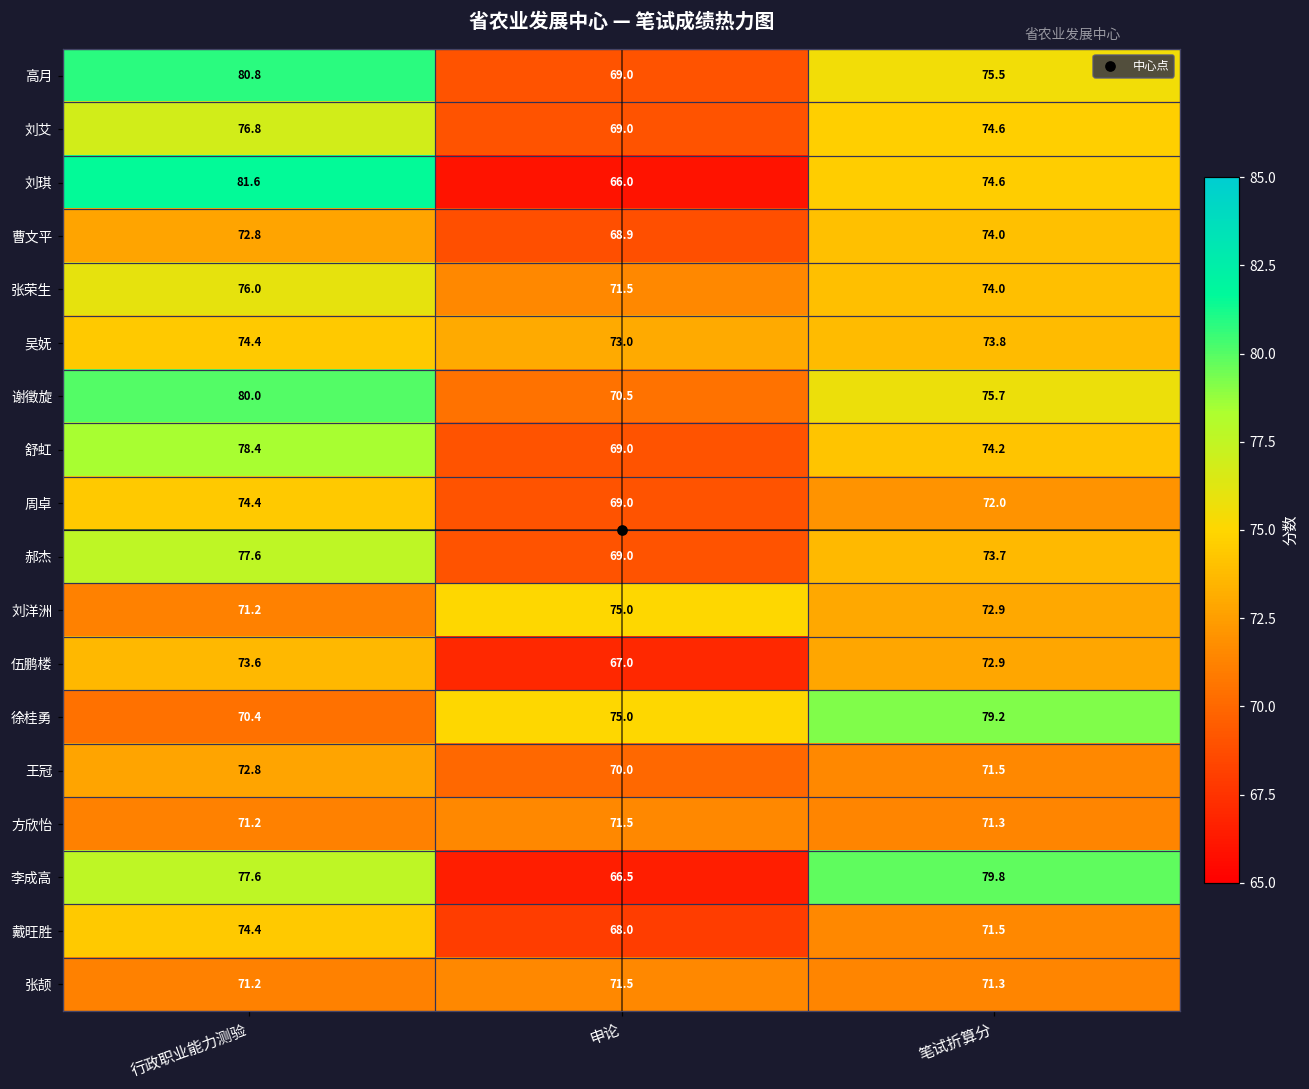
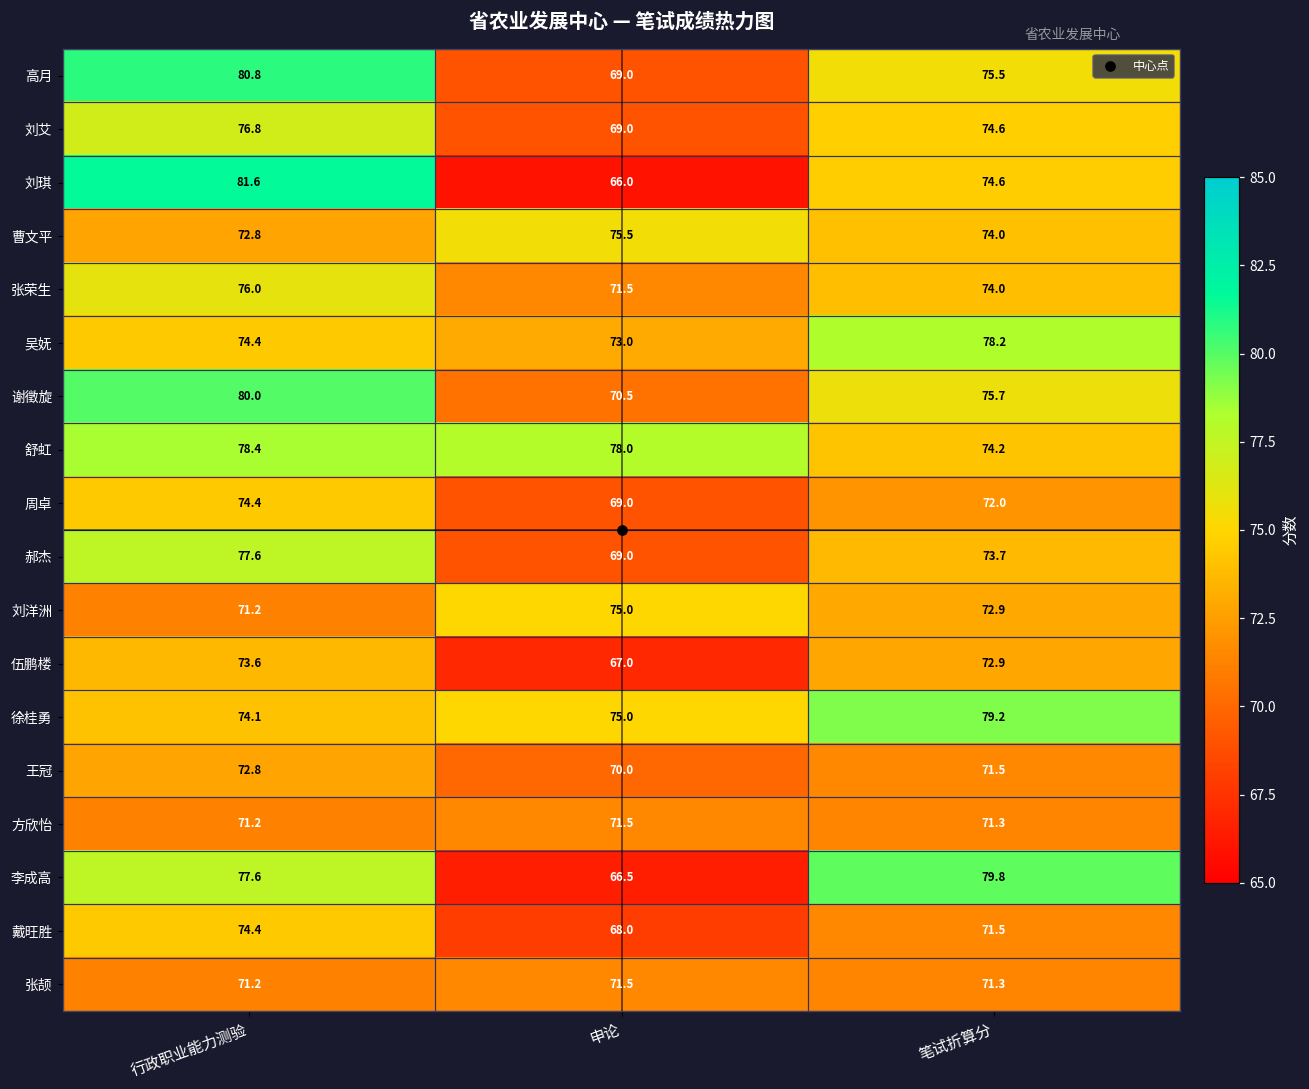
曹文平, 申论: 68.9 -> 75.5
吴妩, 笔试折算分: 73.8 -> 78.2
舒虹, 申论: 69.0 -> 78.0
徐桂勇, 行政职业能力测验: 70.4 -> 74.1
